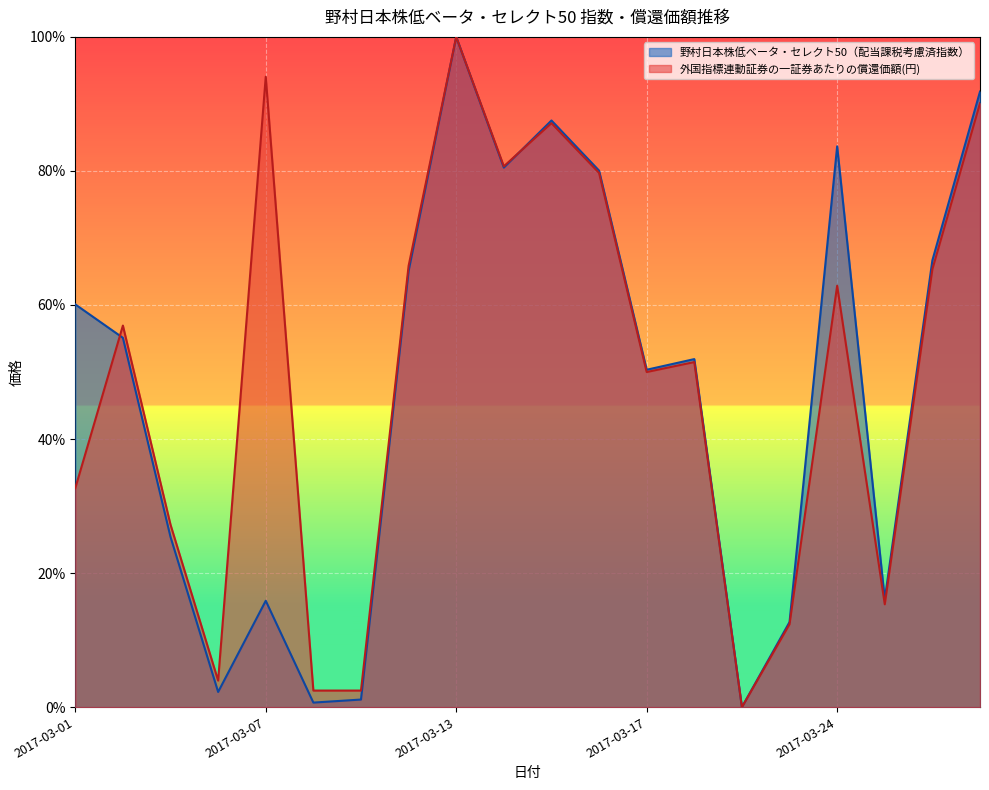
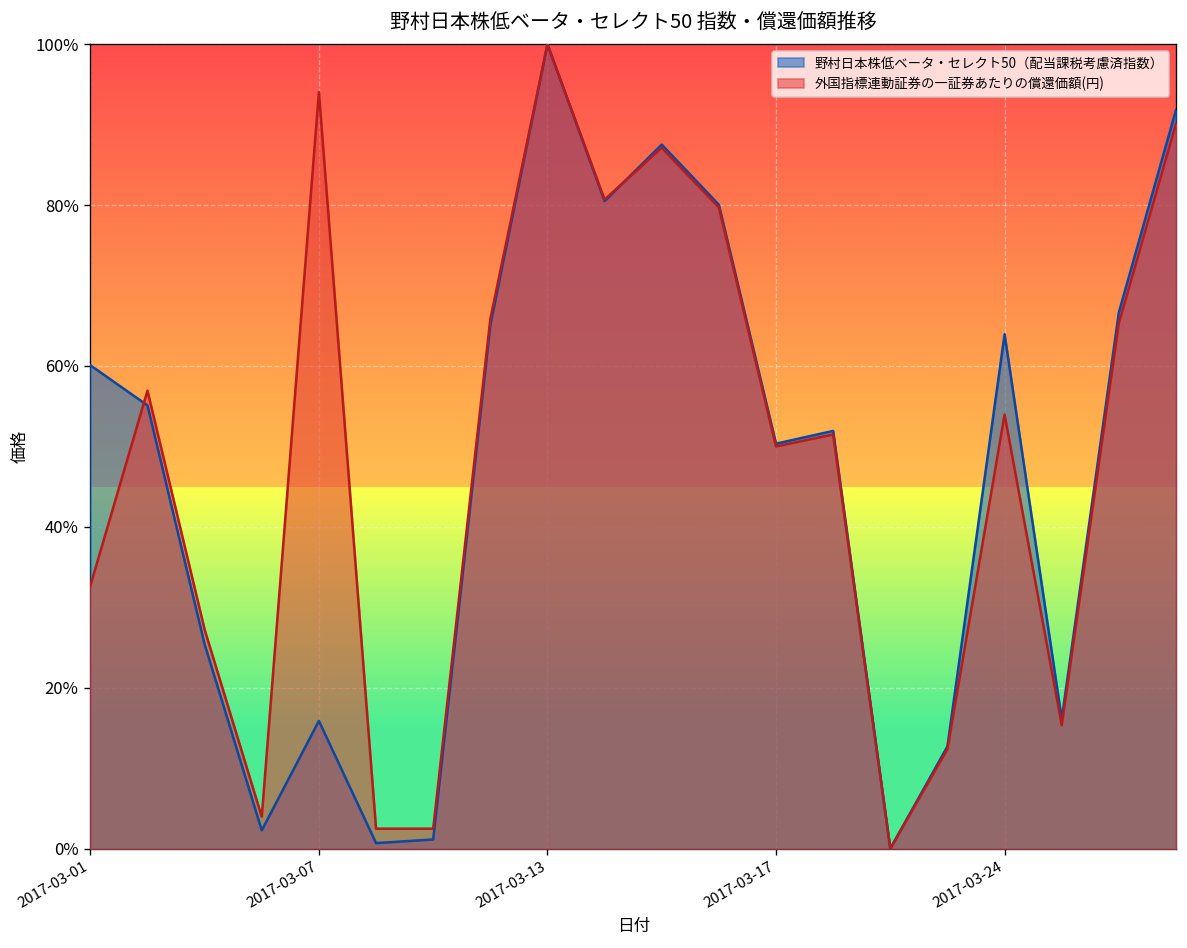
野村日本株低ベータ・セレクト50（配当課税考慮済指数）, 2017-03-24: 84% -> 64%
外国指標連動証券の一証券あたりの償還価額(円), 2017-03-24: 63% -> 54%
